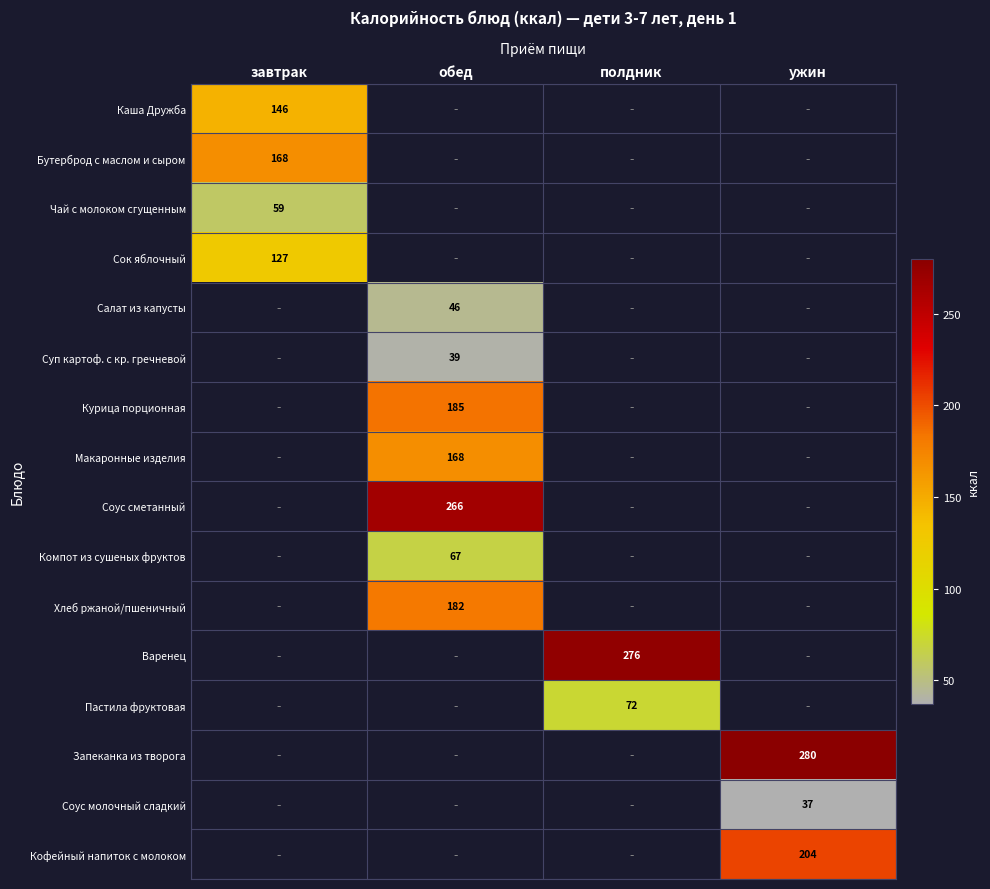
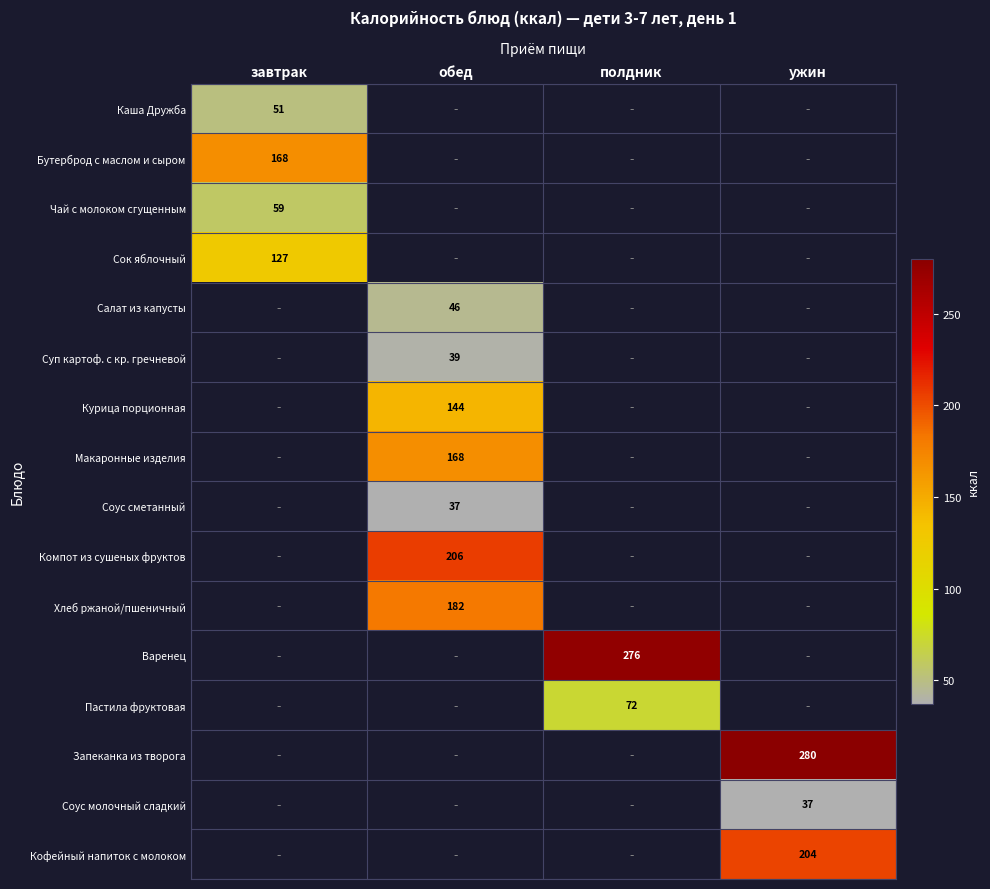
Каша Дружба, завтрак: 146 -> 51
Курица порционная, обед: 185 -> 144
Соус сметанный, обед: 266 -> 37
Компот из сушеных фруктов, обед: 67 -> 206
